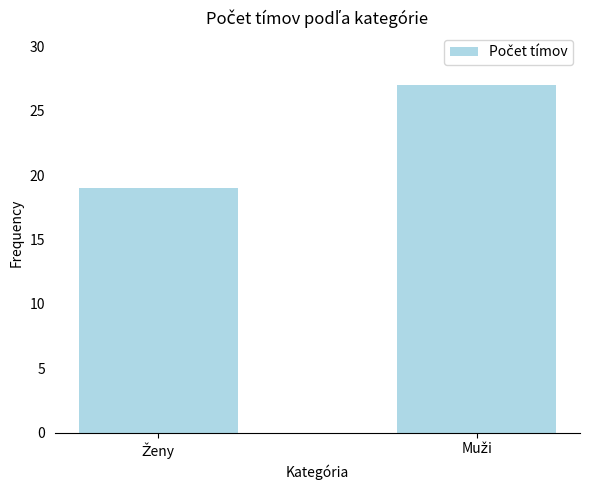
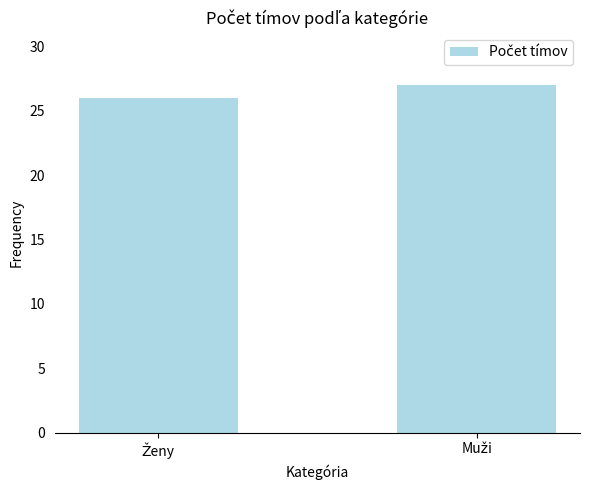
Ženy: 19 -> 26
